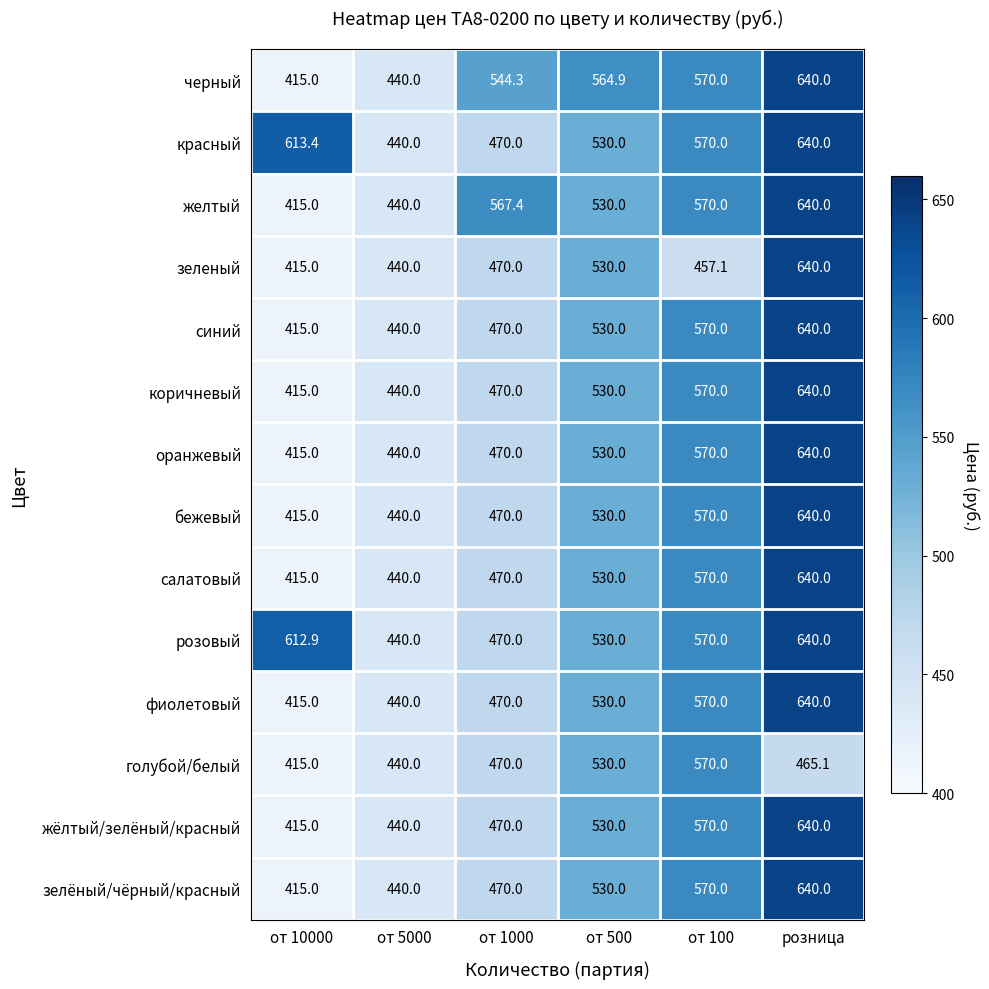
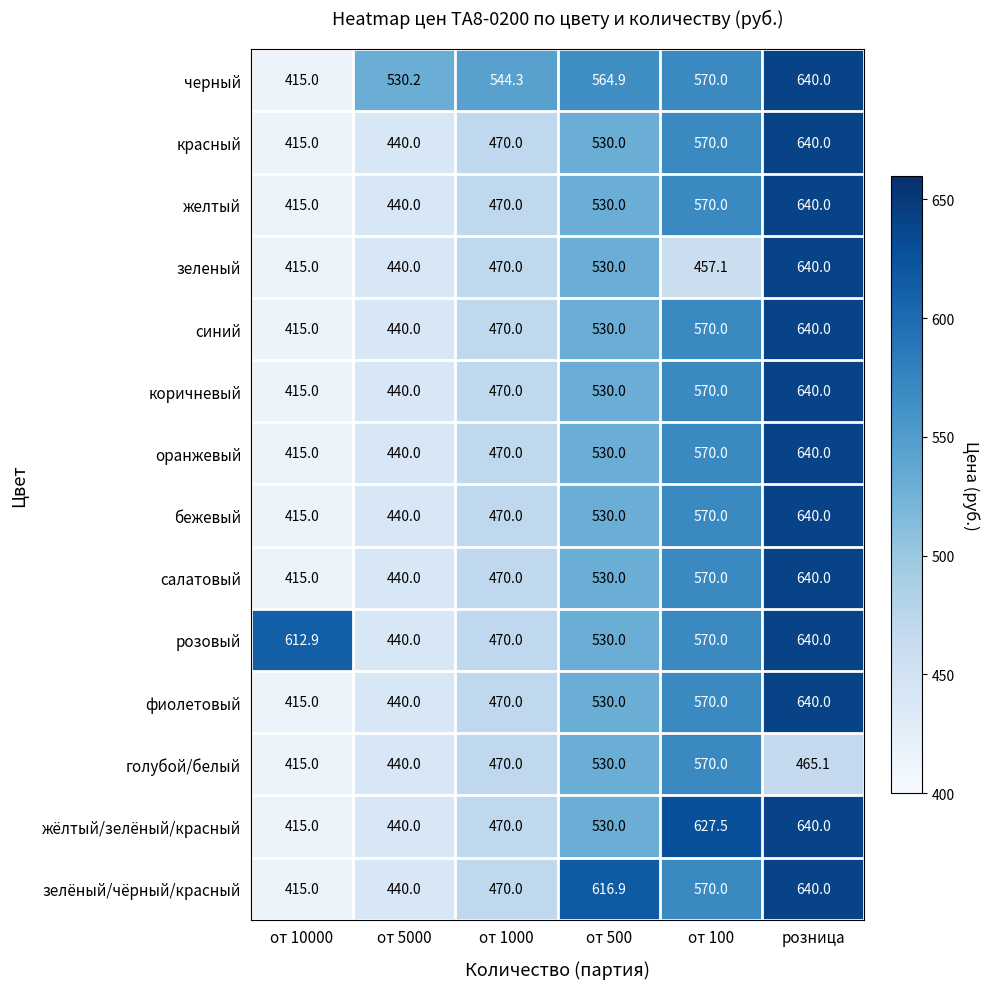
черный, от 5000: 440.0 -> 530.2
красный, от 10000: 613.4 -> 415.0
желтый, от 1000: 567.4 -> 470.0
жёлтый/зелёный/красный, от 100: 570.0 -> 627.5
зелёный/чёрный/красный, от 500: 530.0 -> 616.9
